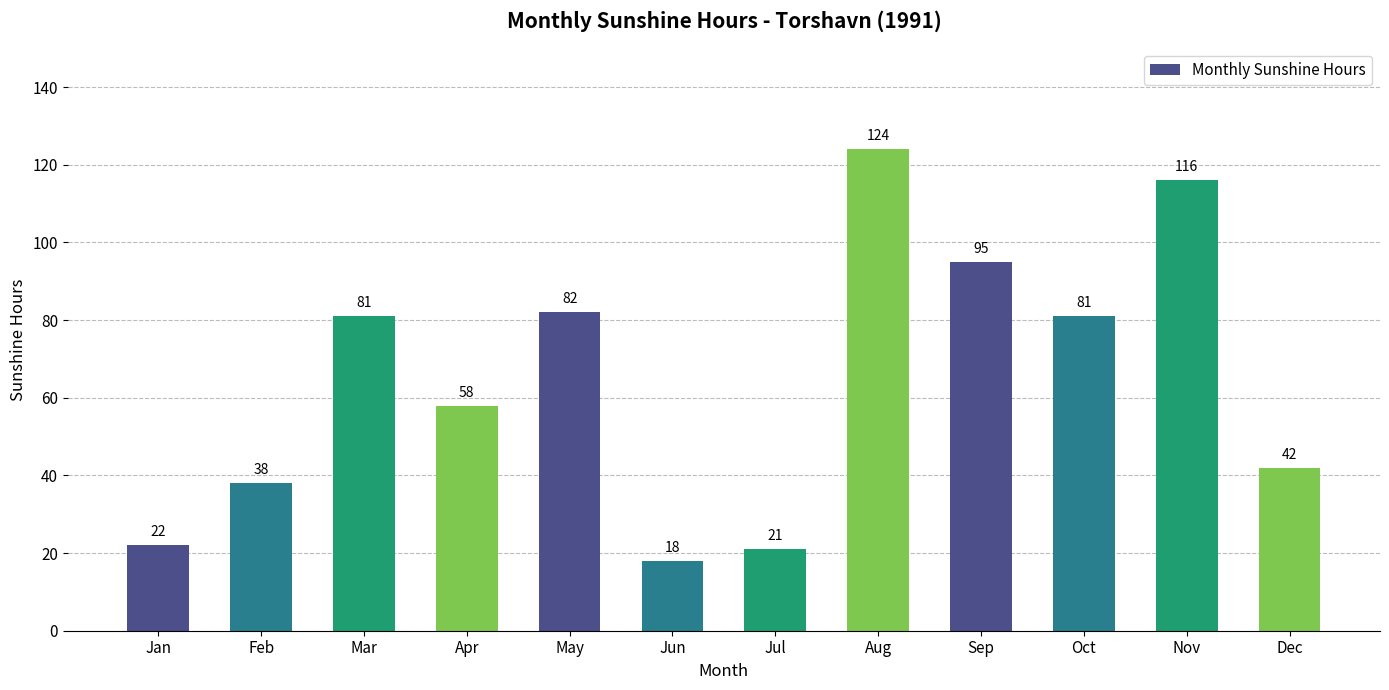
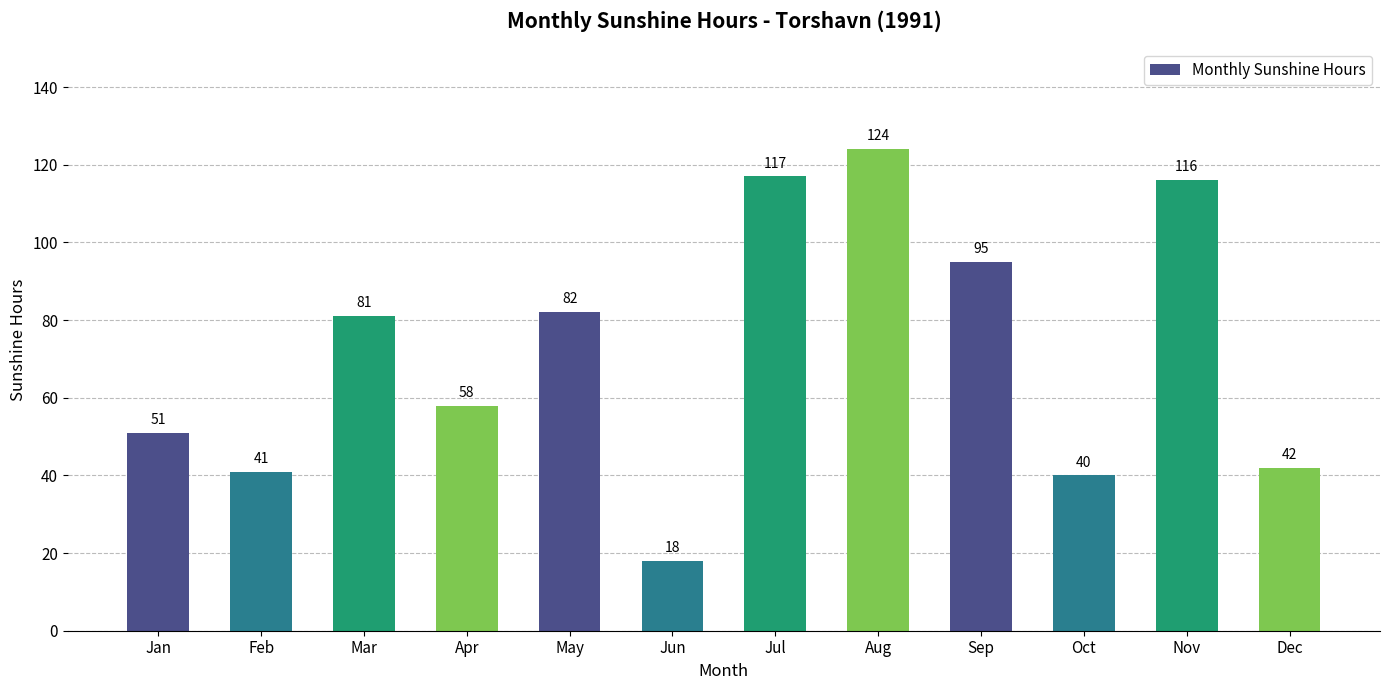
Jan: 22 -> 51
Feb: 38 -> 41
Jul: 21 -> 117
Oct: 81 -> 40
